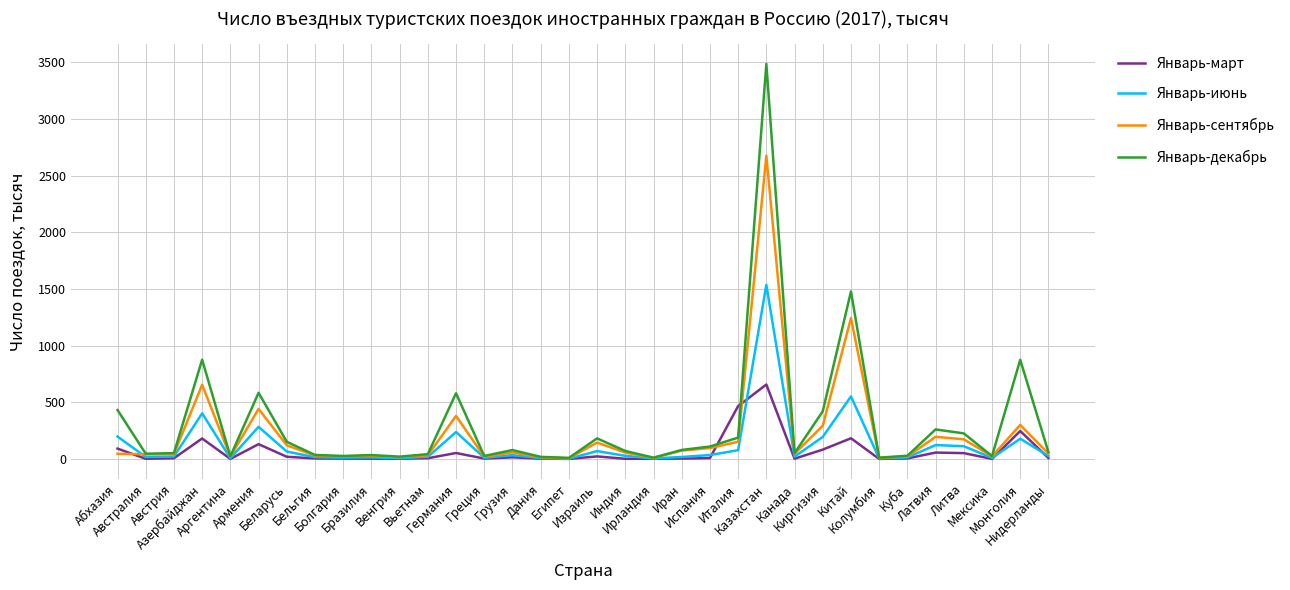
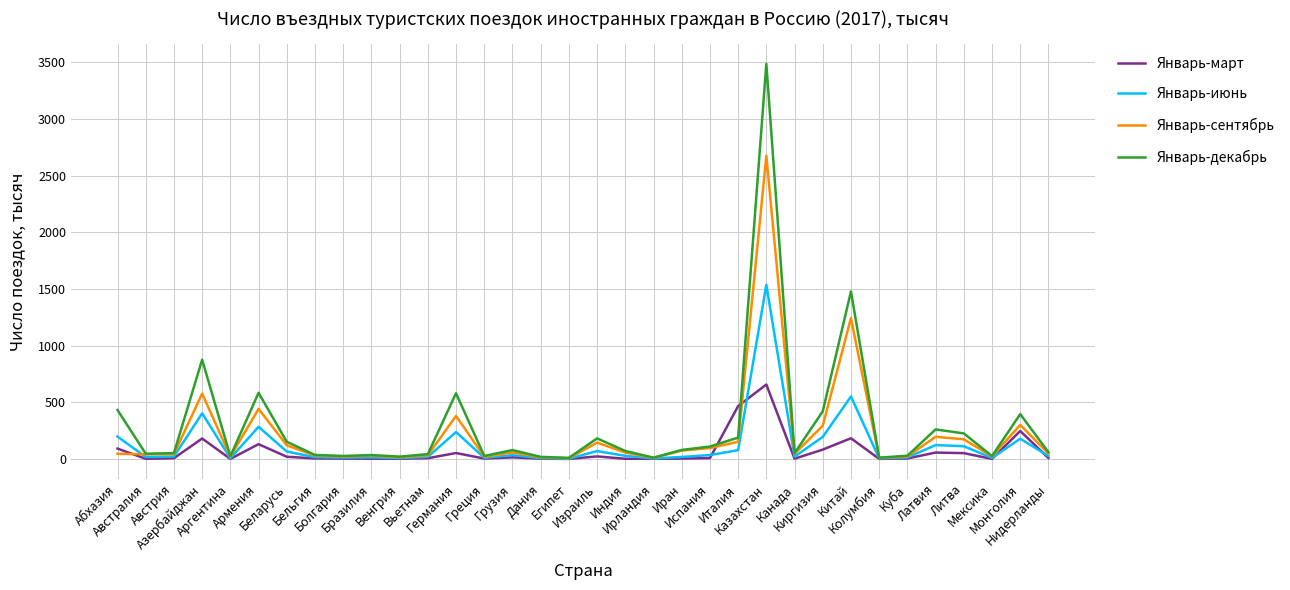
Январь-сентябрь, Азербайджан: 660 -> 580
Январь-декабрь, Монголия: 880 -> 400
